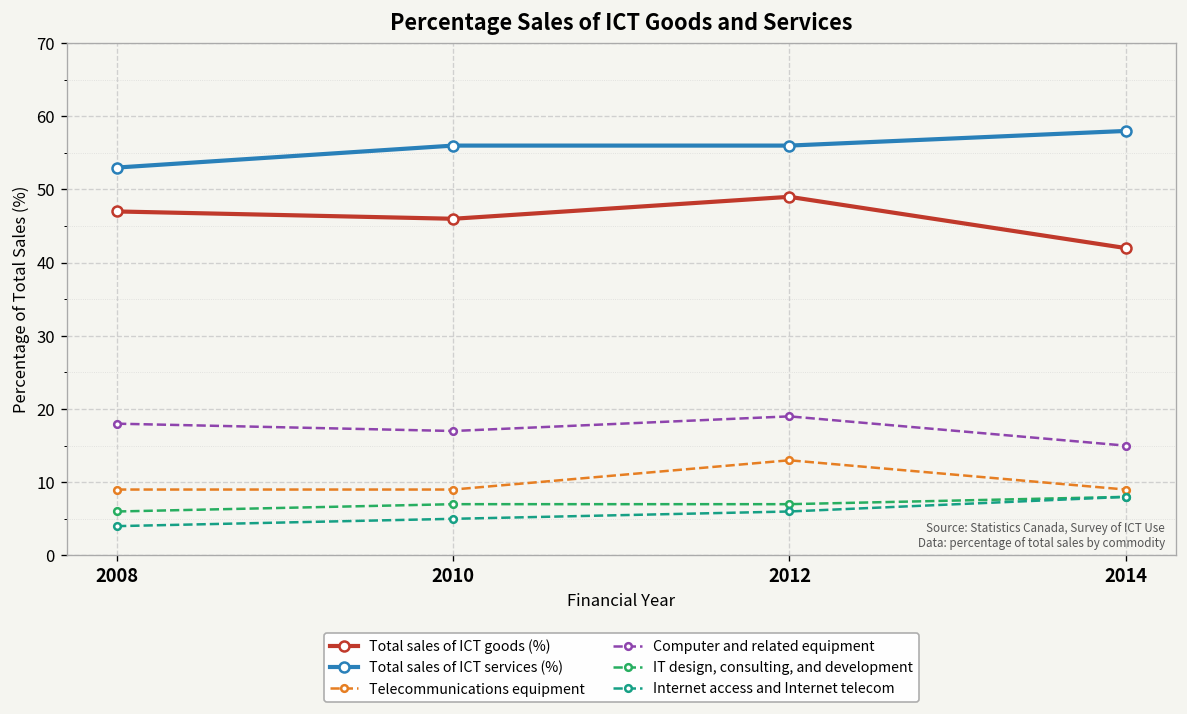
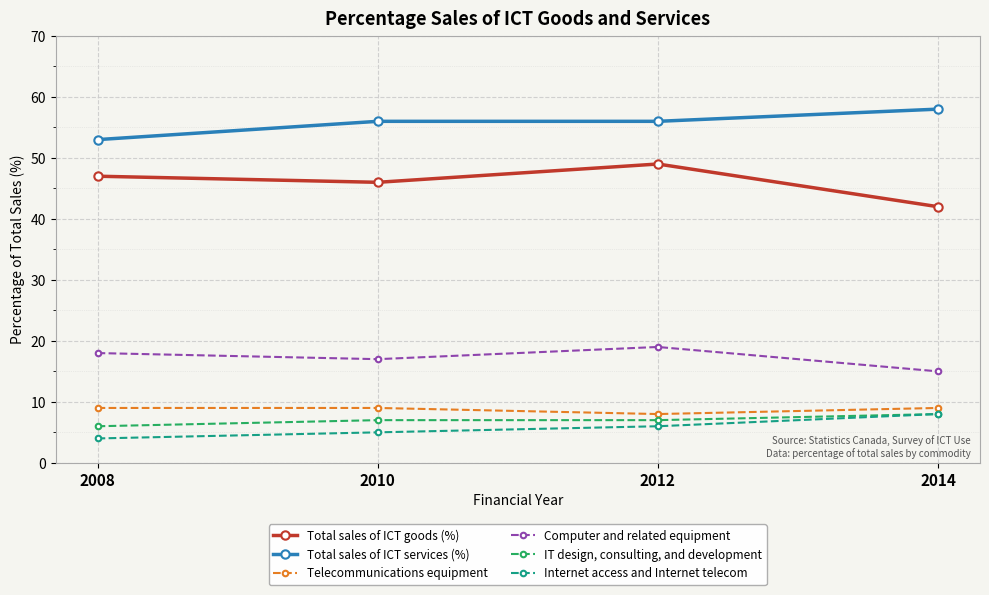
Telecommunications equipment, 2012: 13 -> 8
